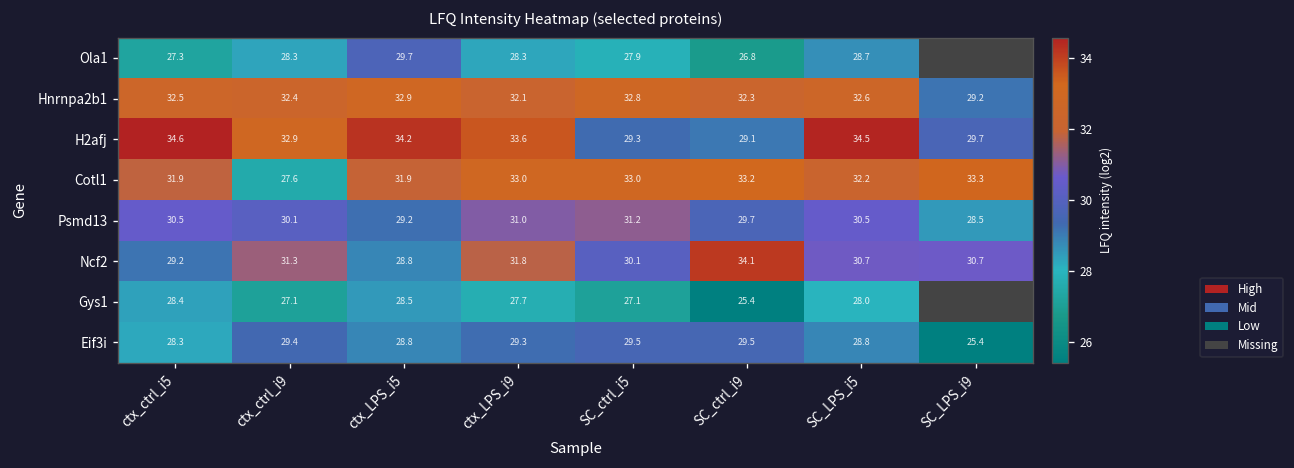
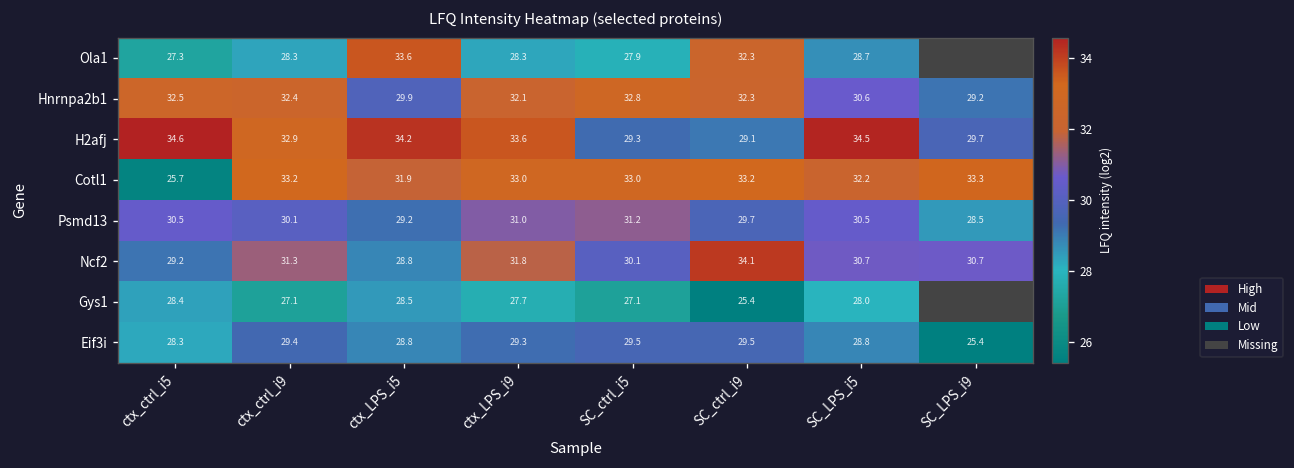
Ola1, ctx_LPS_i5: 29.7 -> 33.6
Ola1, SC_ctrl_i9: 26.8 -> 32.3
Hnrnpa2b1, ctx_LPS_i5: 32.9 -> 29.9
Hnrnpa2b1, SC_LPS_i5: 32.6 -> 30.6
Cotl1, ctx_ctrl_i5: 31.9 -> 25.7
Cotl1, ctx_ctrl_i9: 27.6 -> 33.2
